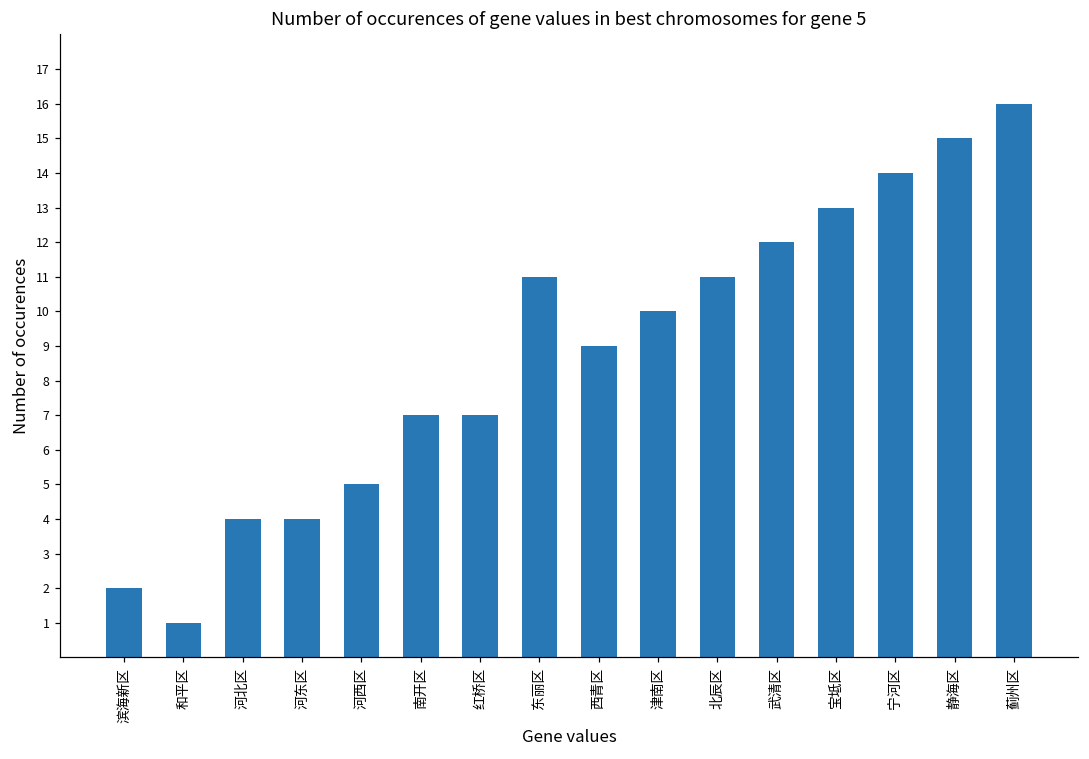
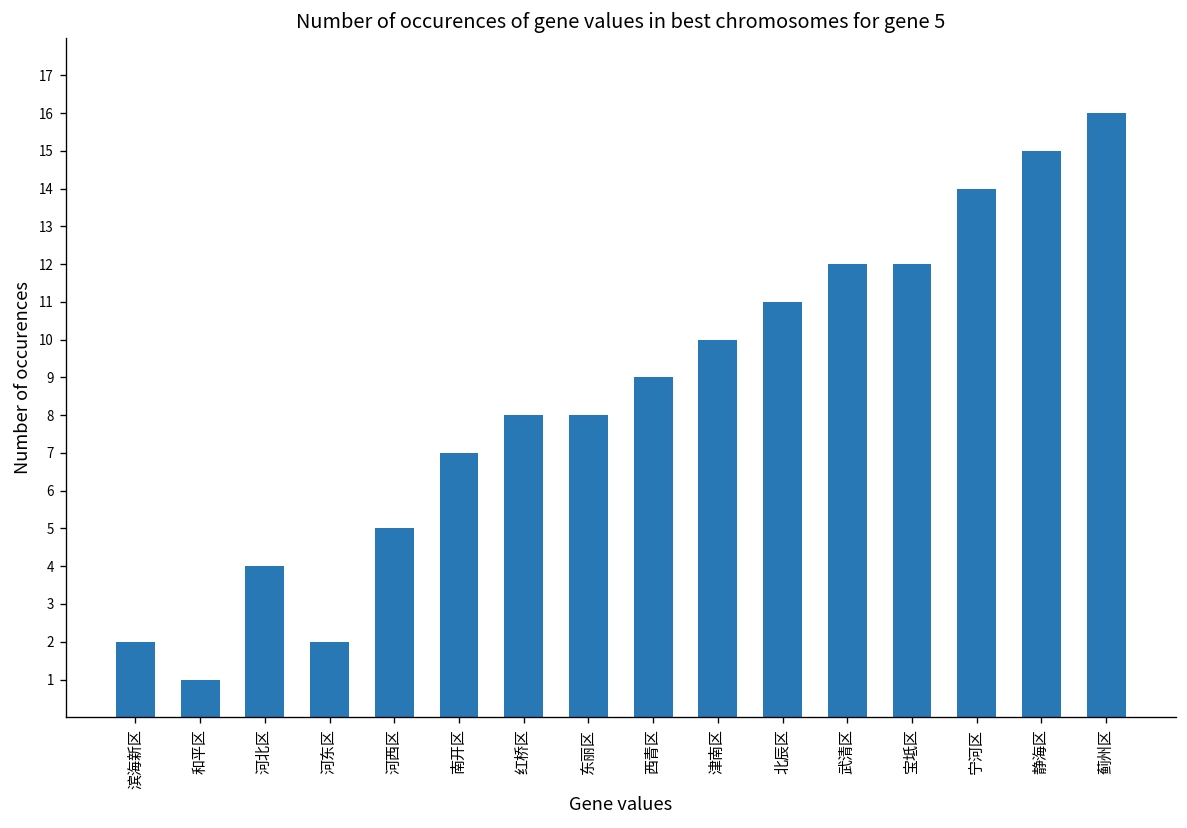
河东区: 4 -> 2
红桥区: 7 -> 8
东丽区: 11 -> 8
宝坻区: 13 -> 12
